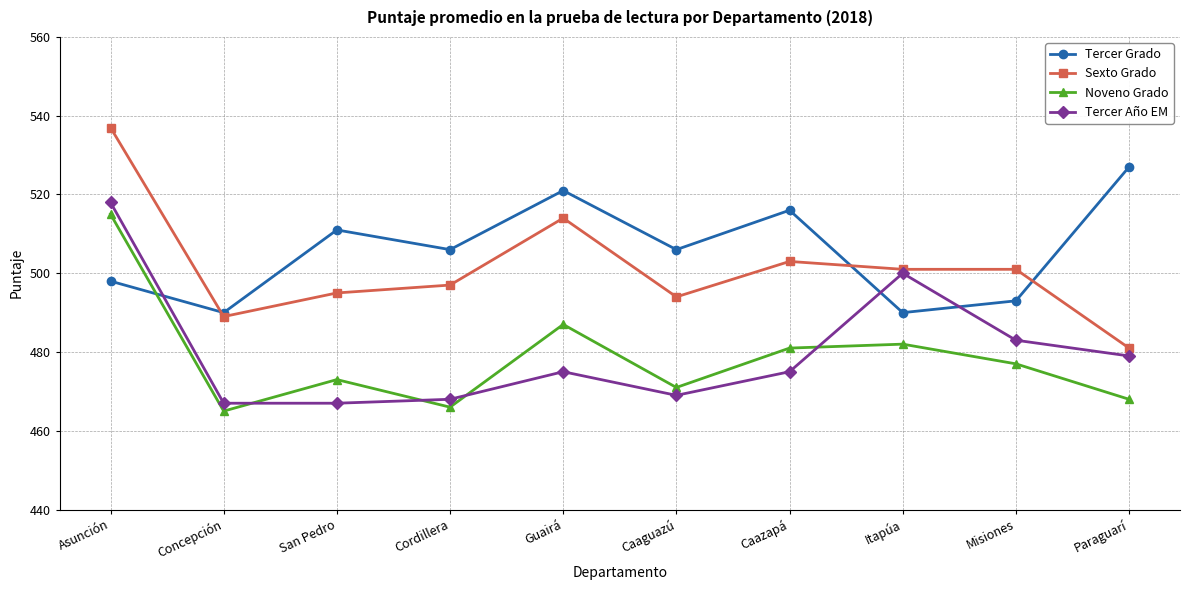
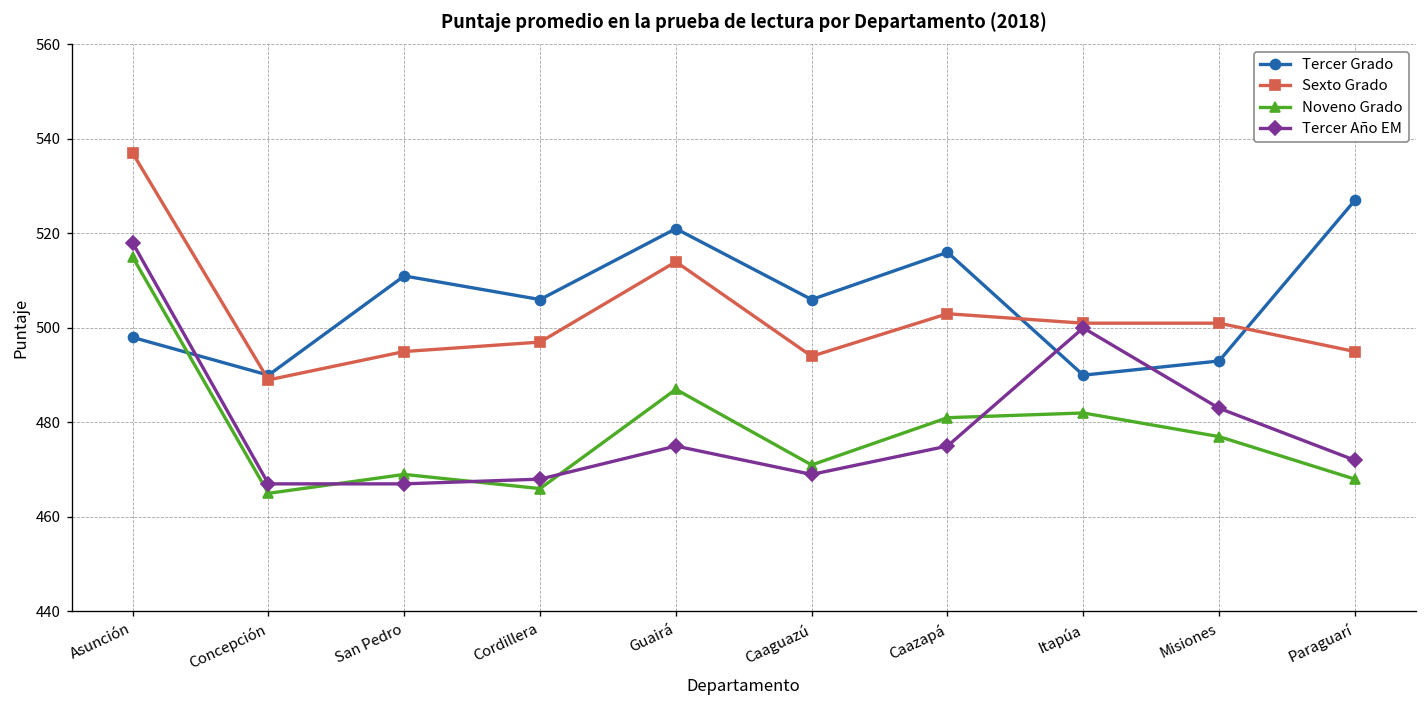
Noveno Grado, San Pedro: 473 -> 469
Sexto Grado, Paraguarí: 481 -> 495
Tercer Año EM, Paraguarí: 479 -> 472
